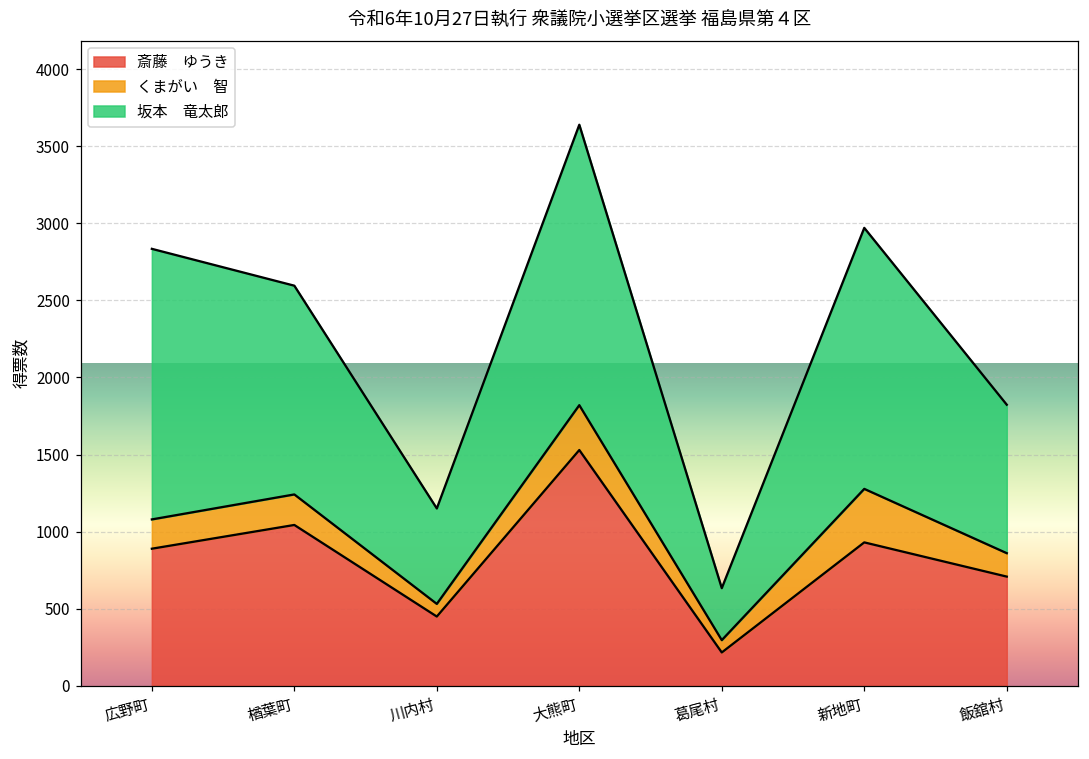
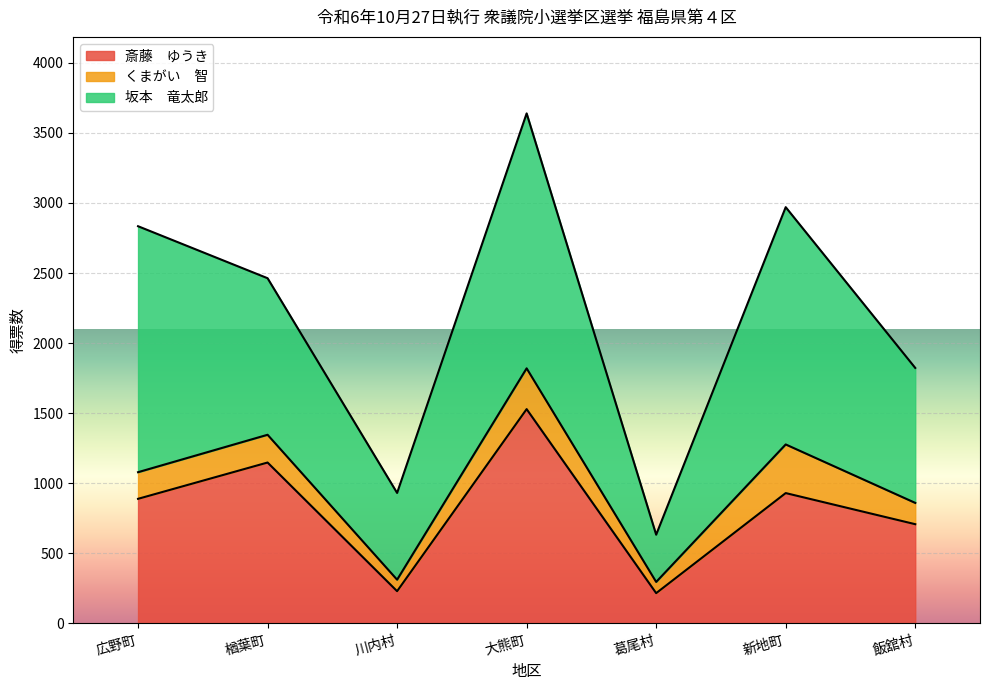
斎藤 ゆうき, 楢葉町: 1040 -> 1150
坂本 竜太郎, 楢葉町: 1350 -> 1120
斎藤 ゆうき, 川内村: 450 -> 230
